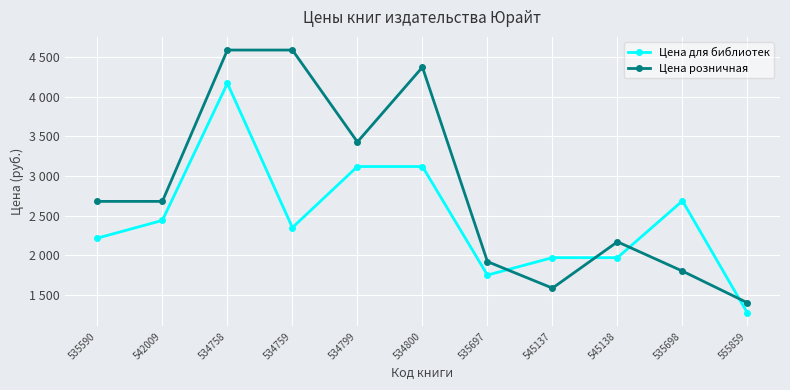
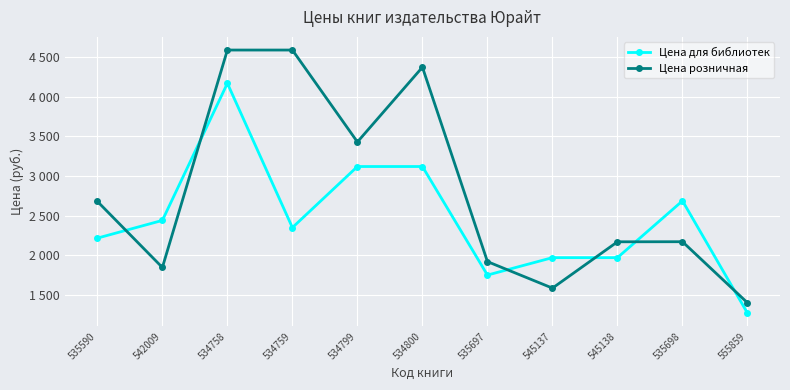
Цена розничная, 542009: 2700 -> 1800
Цена розничная, 535698: 1800 -> 2200
